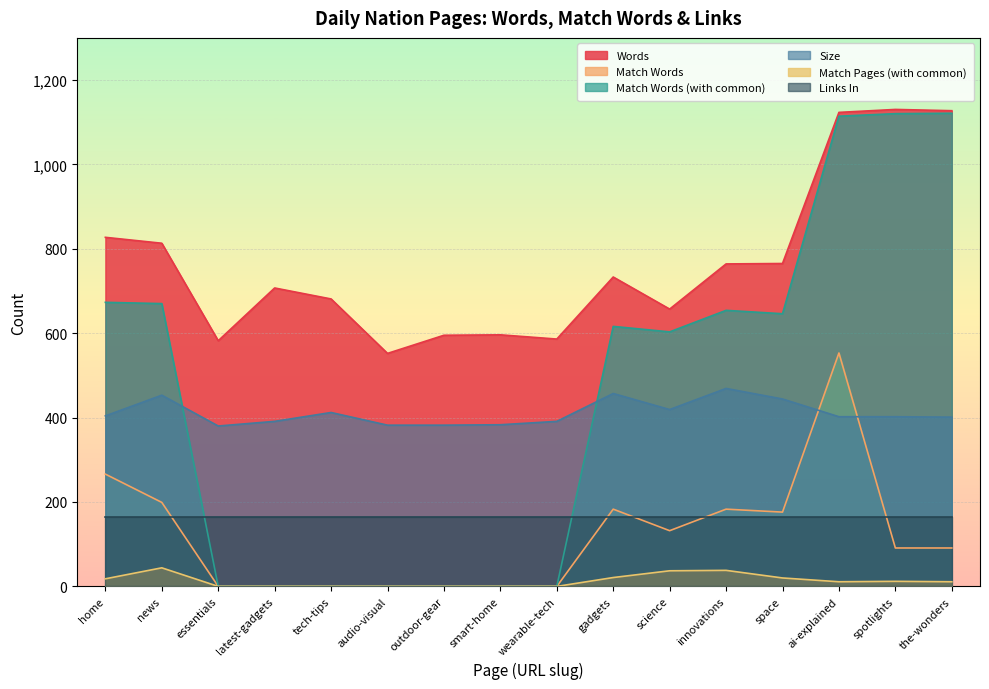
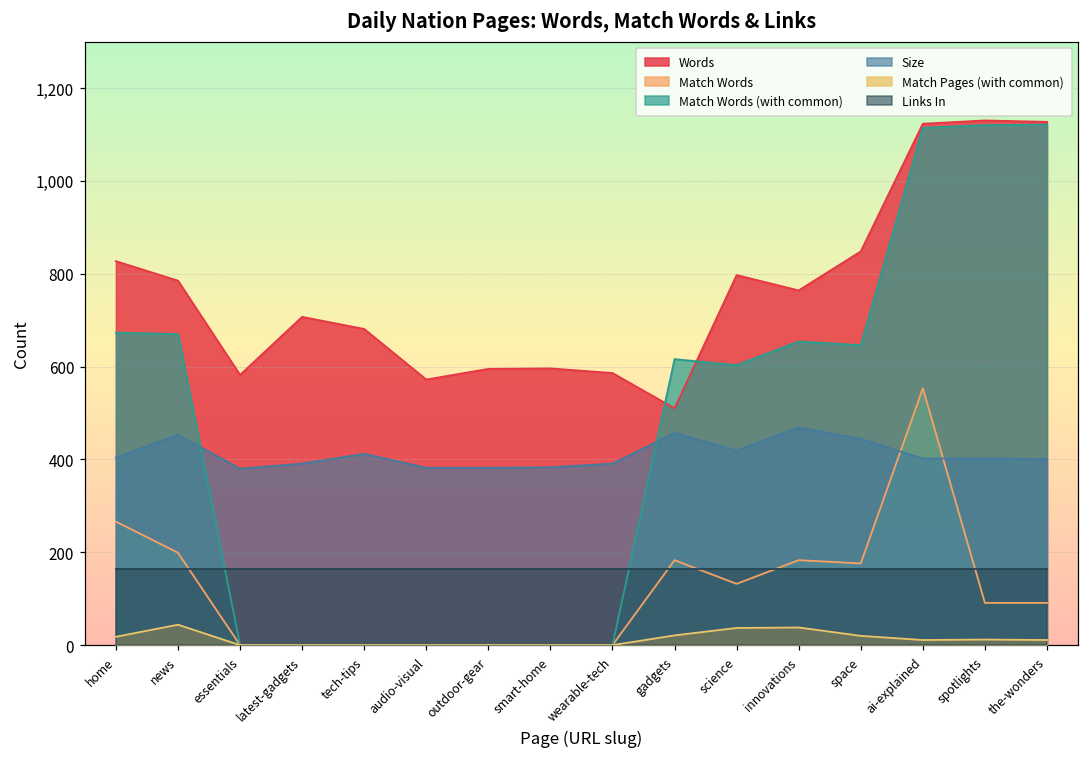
Words, news: 810 -> 790
Words, audio-visual: 550 -> 570
Words, gadgets: 730 -> 510
Words, science: 660 -> 800
Words, space: 770 -> 850
